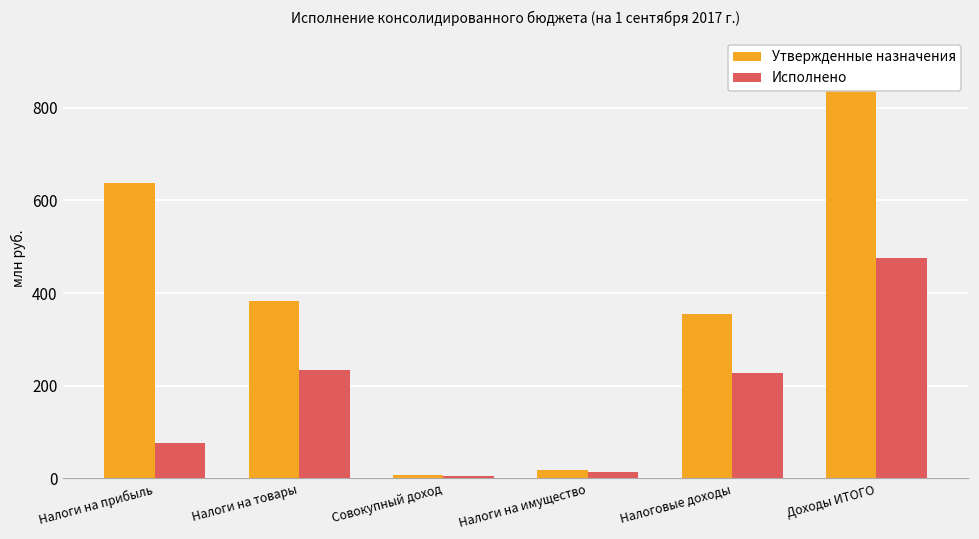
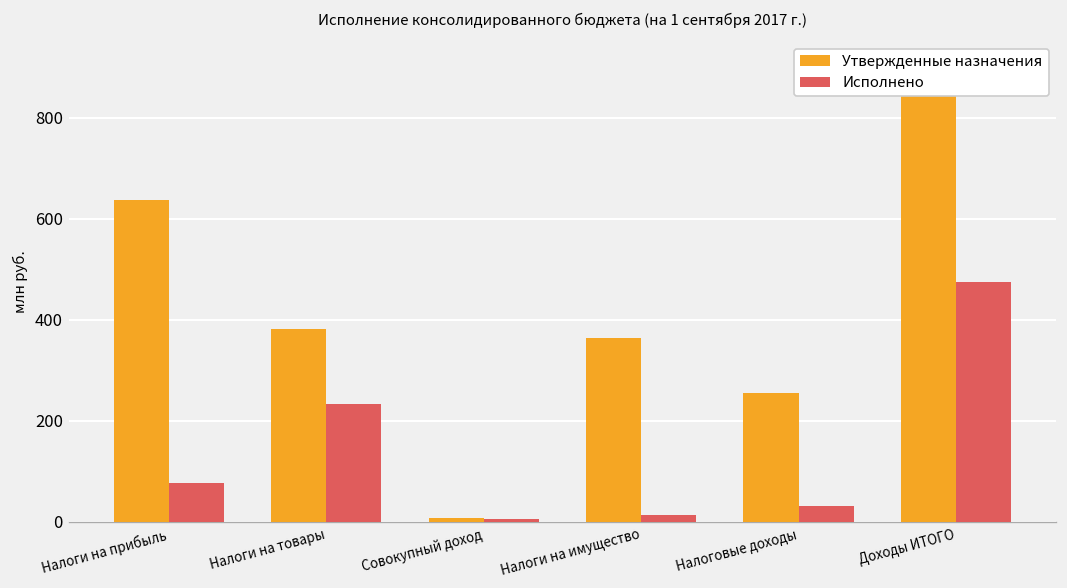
Утвержденные назначения, Налоги на имущество: 20 -> 360
Утвержденные назначения, Налоговые доходы: 350 -> 250
Исполнено, Налоговые доходы: 230 -> 30
